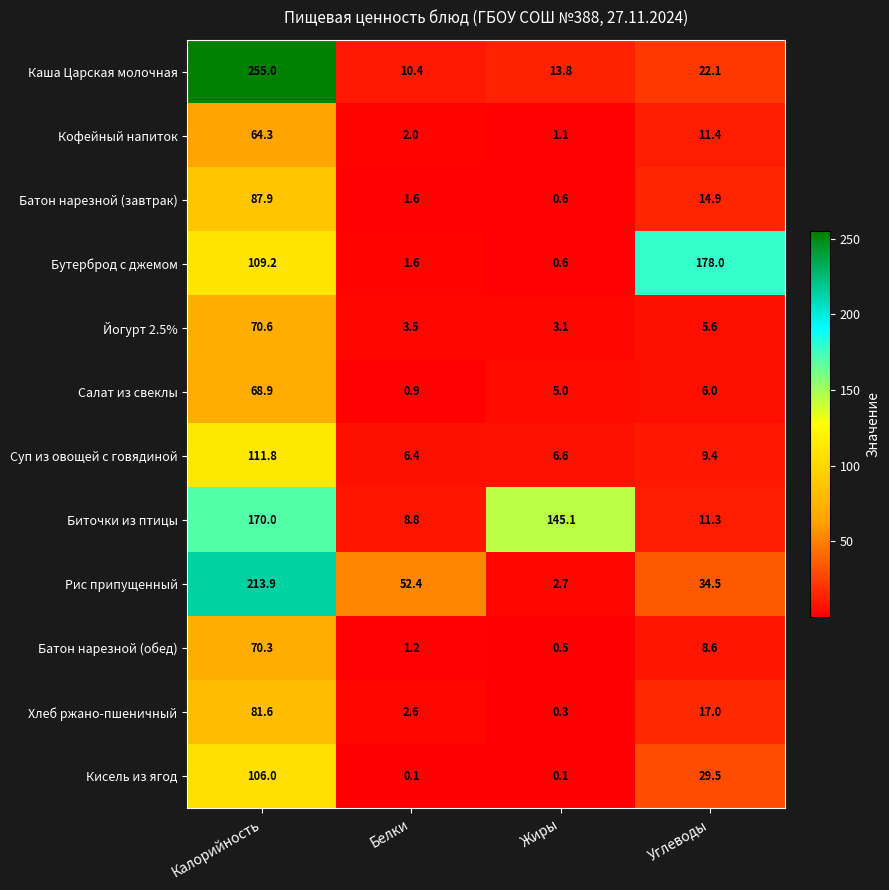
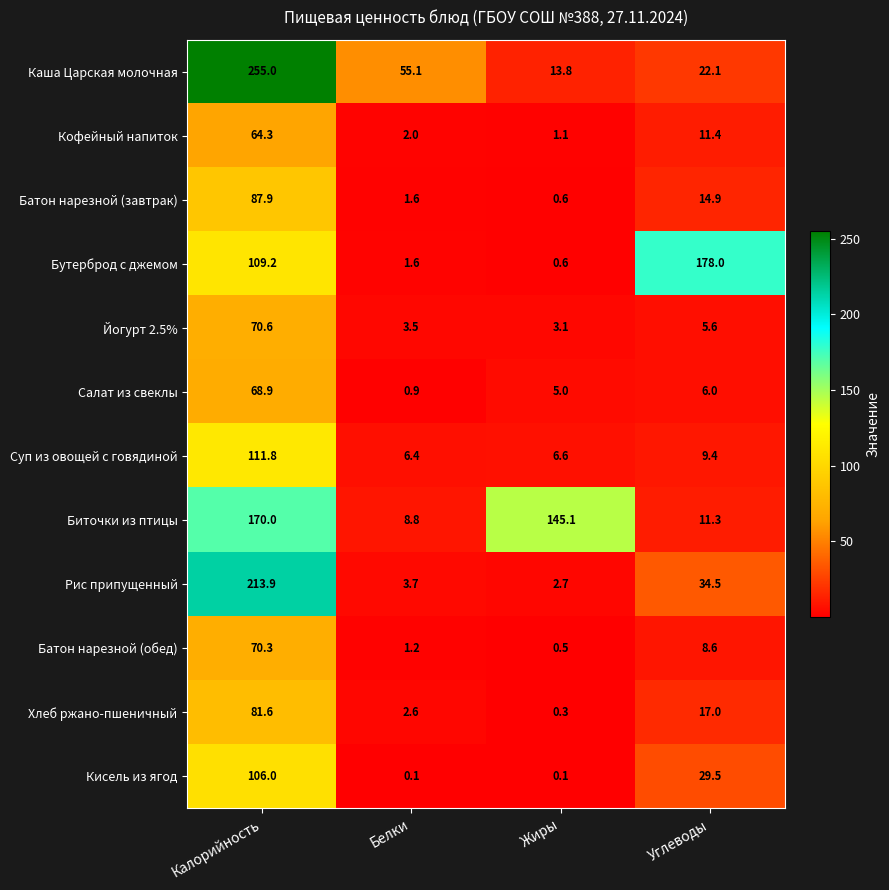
Каша Царская молочная, Белки: 10.4 -> 55.1
Рис припущенный, Белки: 52.4 -> 3.7
